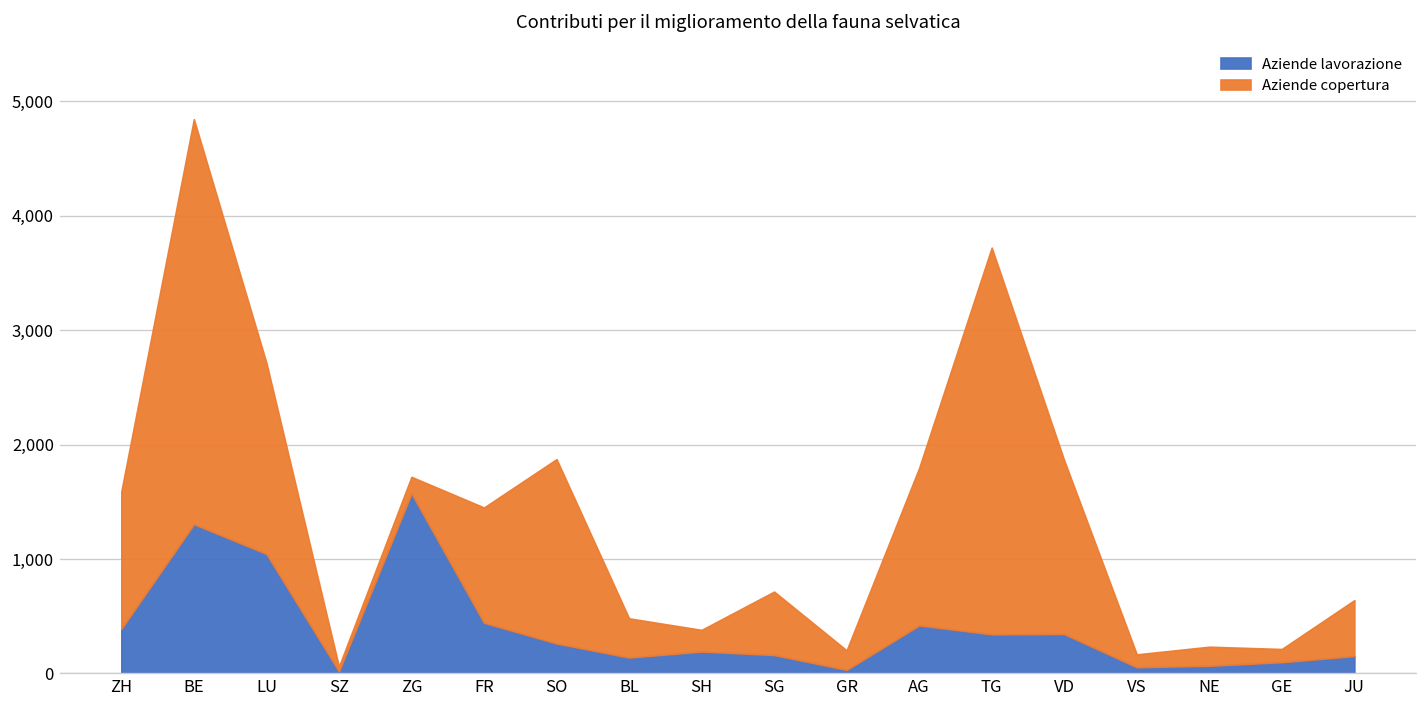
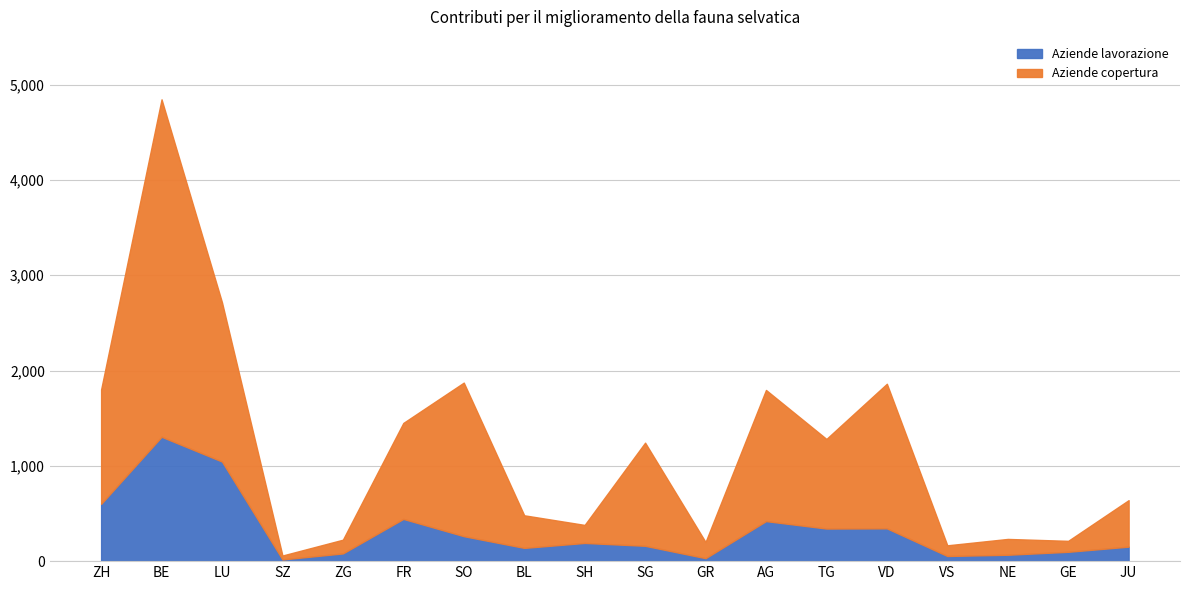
Aziende lavorazione, ZH: 400 -> 600
Aziende lavorazione, ZG: 1,600 -> 100
Aziende copertura, SG: 600 -> 1,100
Aziende copertura, TG: 3,400 -> 900
